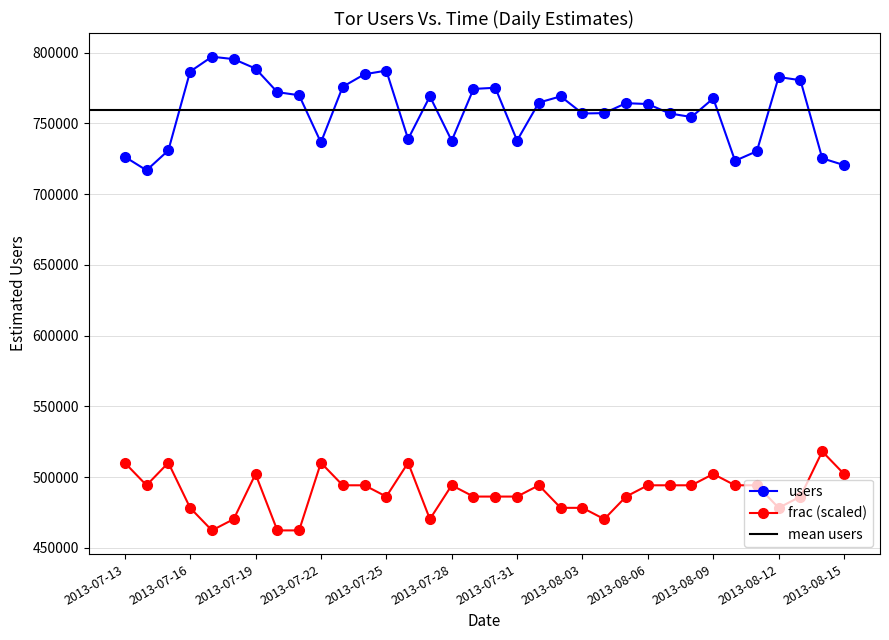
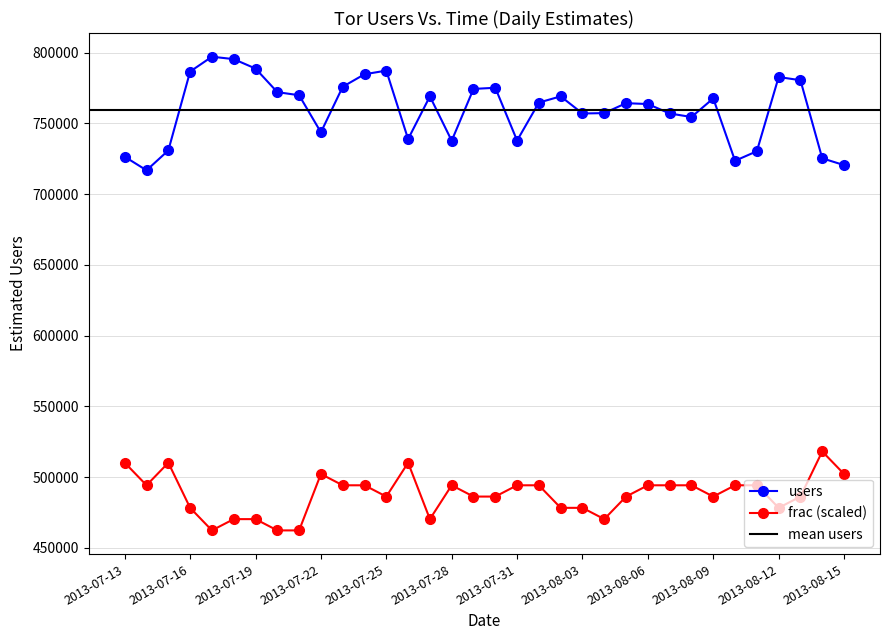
frac (scaled), 2013-07-19: 502000 -> 470000
users, 2013-07-22: 737000 -> 744000
frac (scaled), 2013-07-22: 510000 -> 502000
frac (scaled), 2013-07-31: 486000 -> 494000
frac (scaled), 2013-08-09: 502000 -> 486000
